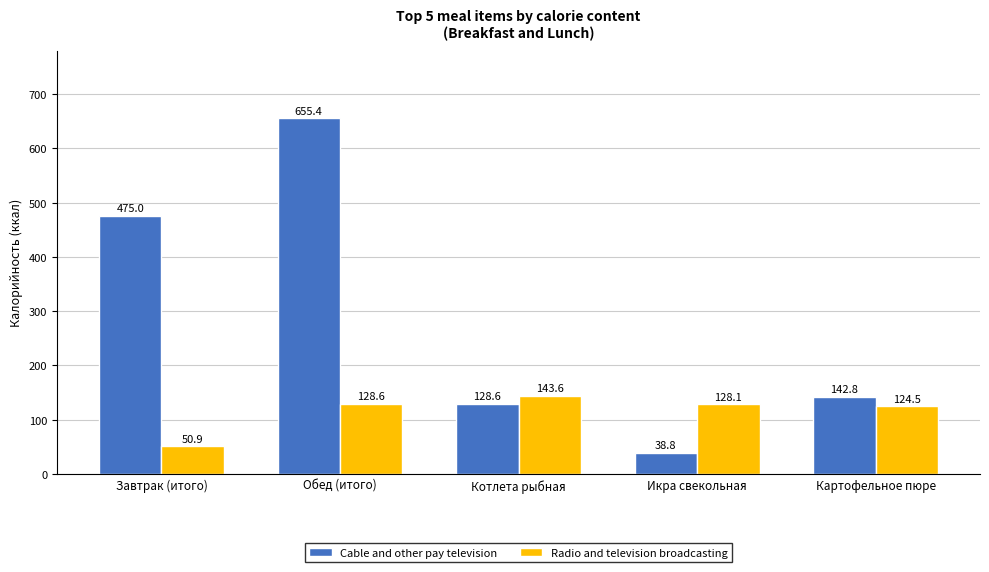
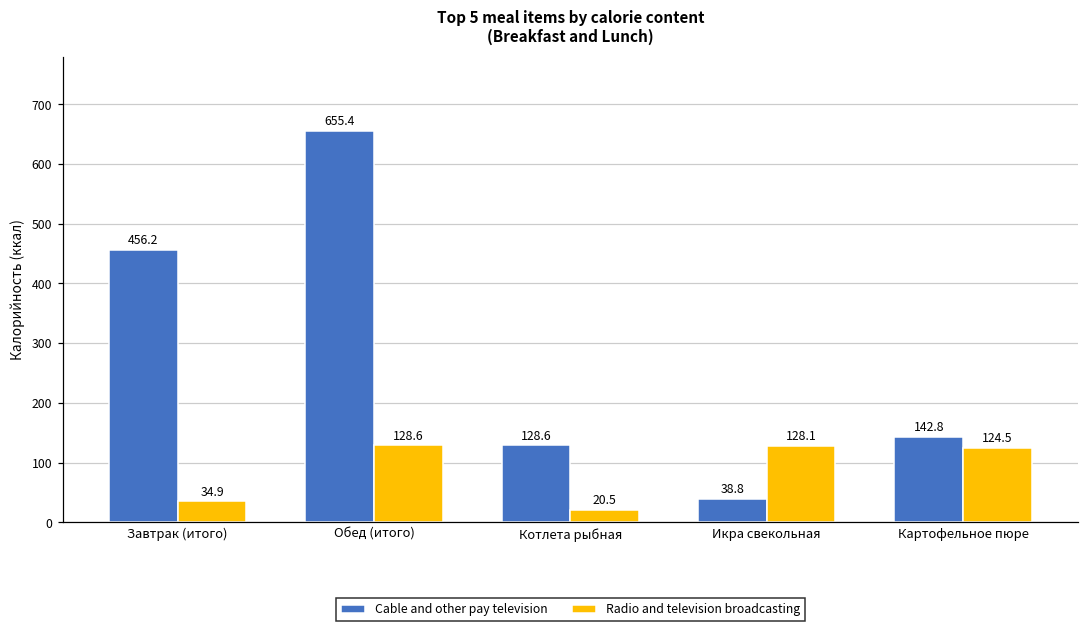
Cable and other pay television, Завтрак (итого): 475.0 -> 456.2
Radio and television broadcasting, Завтрак (итого): 50.9 -> 34.9
Radio and television broadcasting, Котлета рыбная: 143.6 -> 20.5
